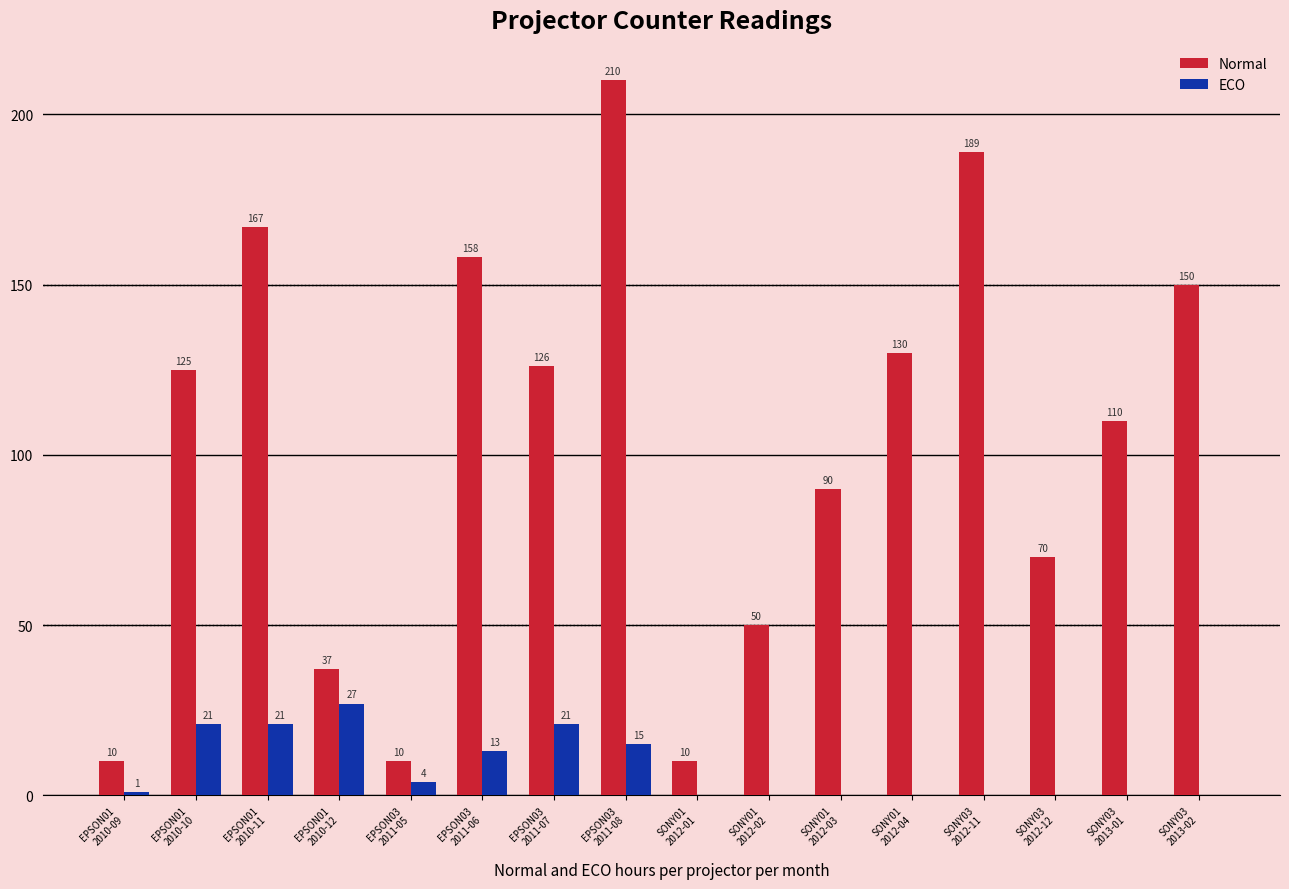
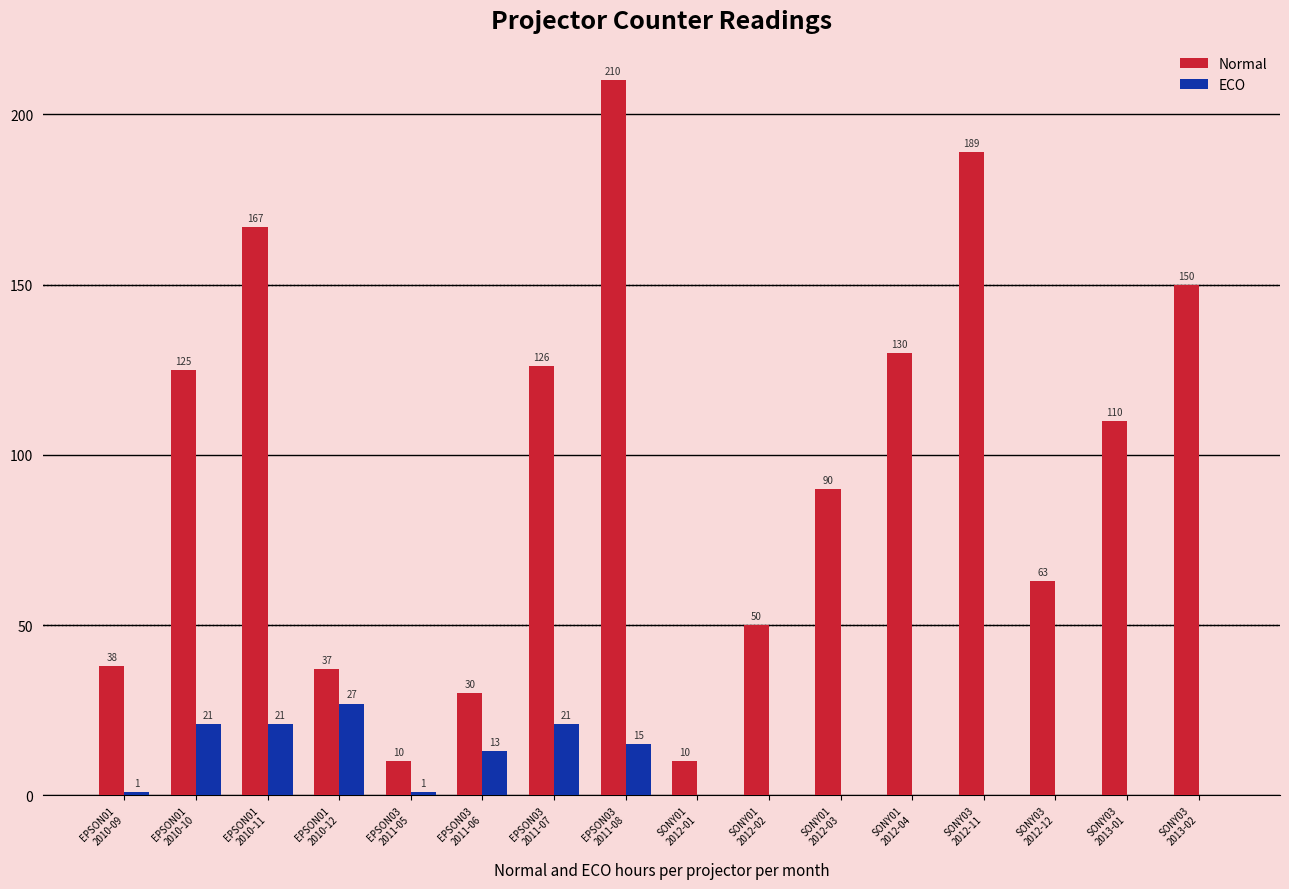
Normal, EPSON01 2010-09: 10 -> 38
ECO, EPSON03 2011-05: 4 -> 1
Normal, EPSON03 2011-06: 158 -> 30
Normal, SONY03 2012-12: 70 -> 63
